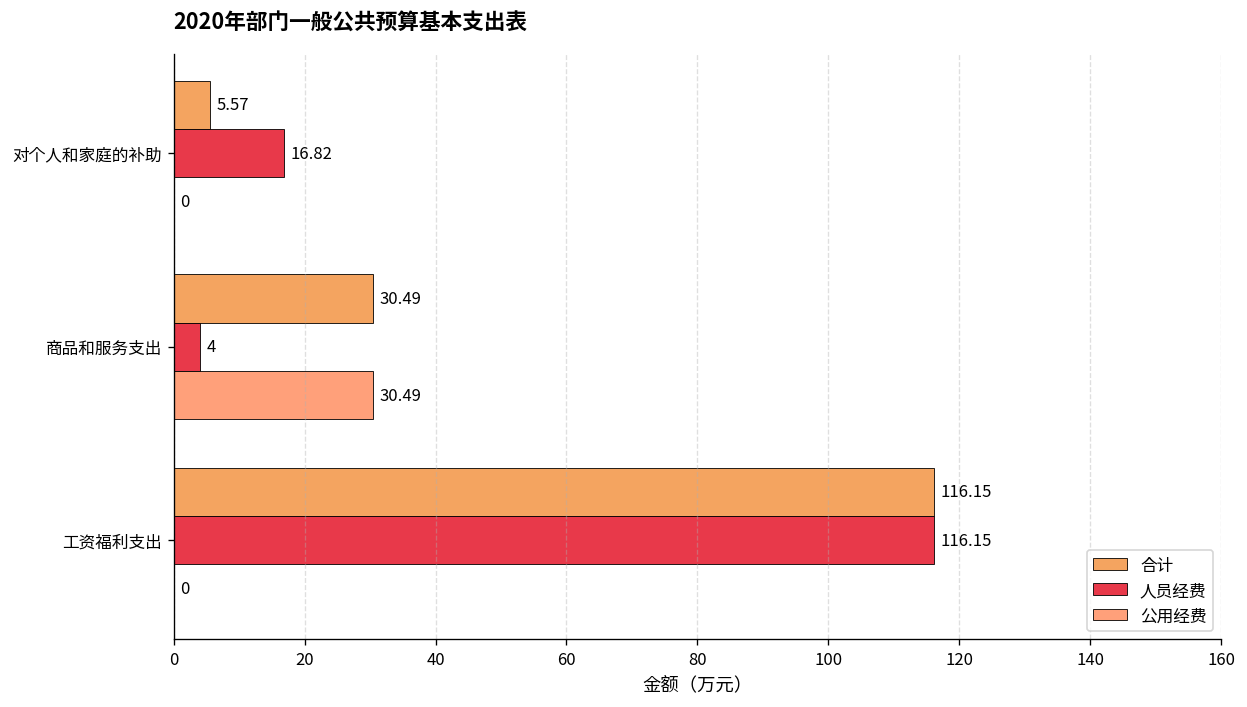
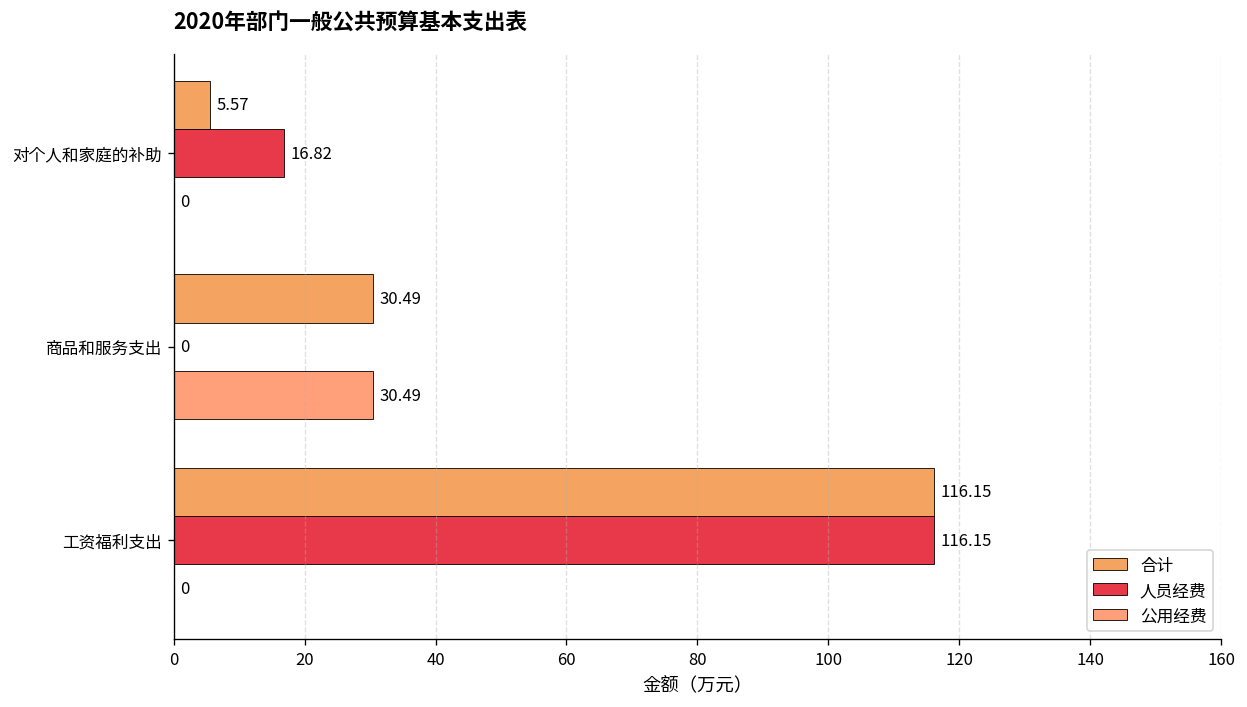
人员经费, 商品和服务支出: 4 -> 0
